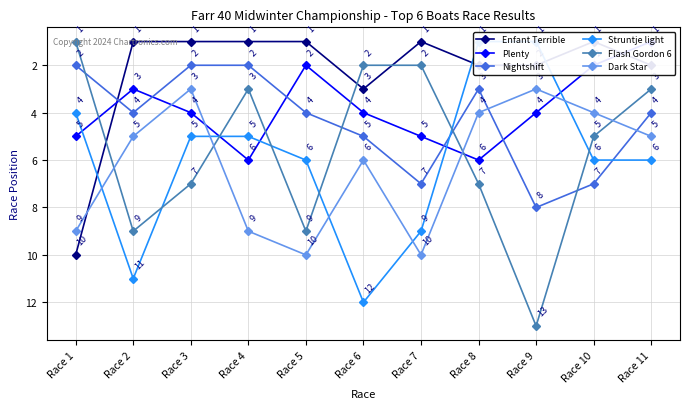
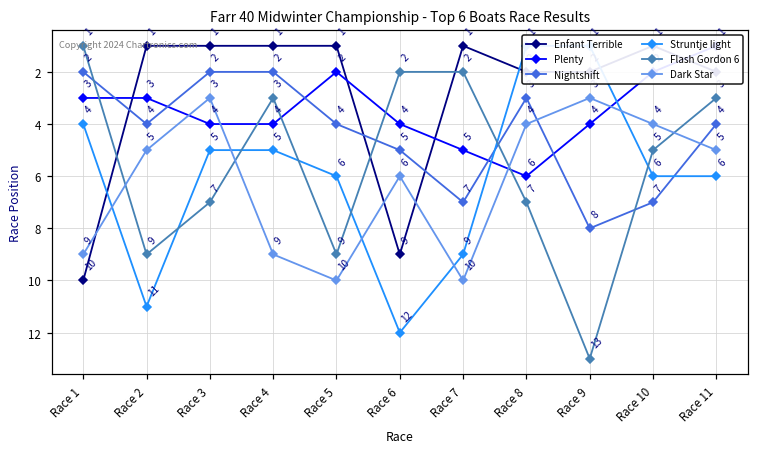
Plenty, Race 1: 5 -> 3
Plenty, Race 4: 6 -> 4
Enfant Terrible, Race 6: 3 -> 9
